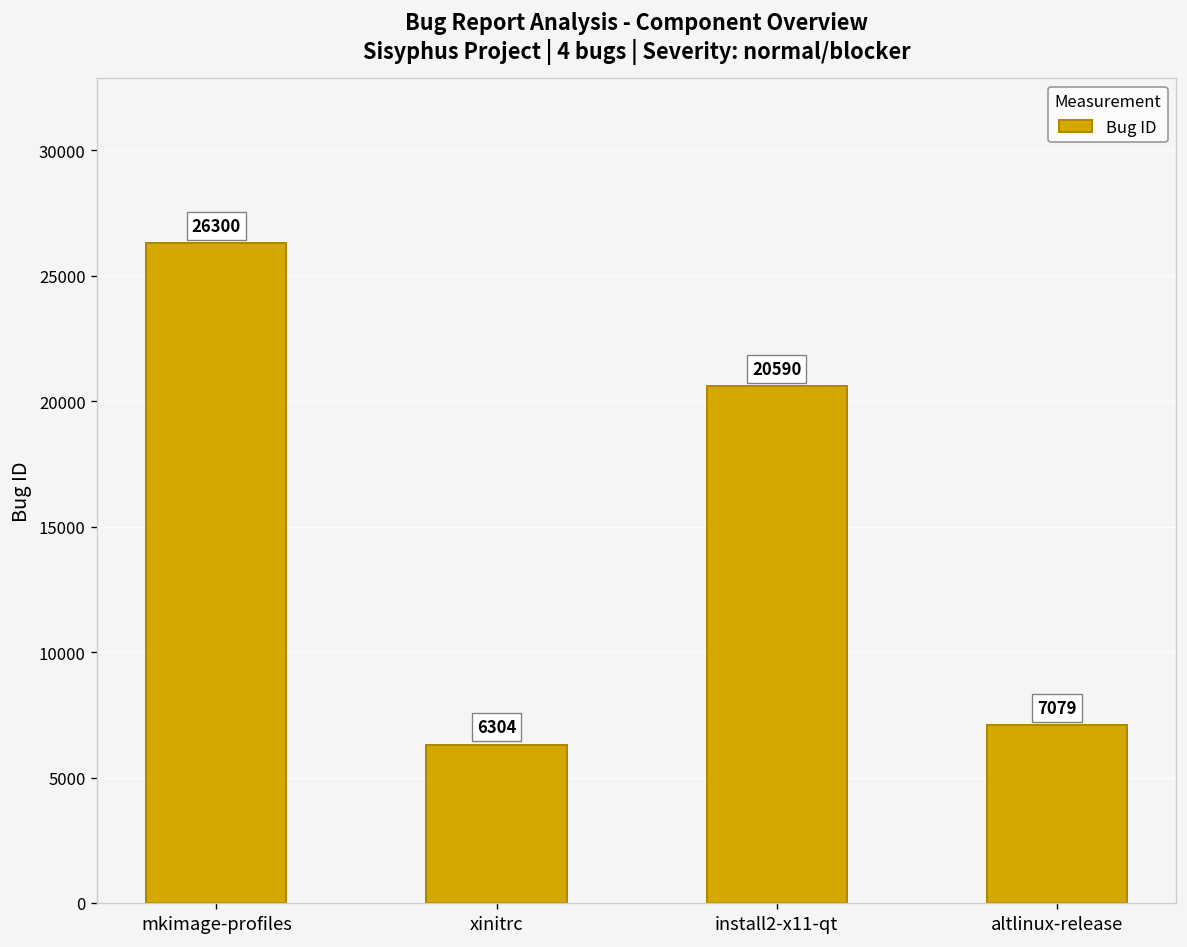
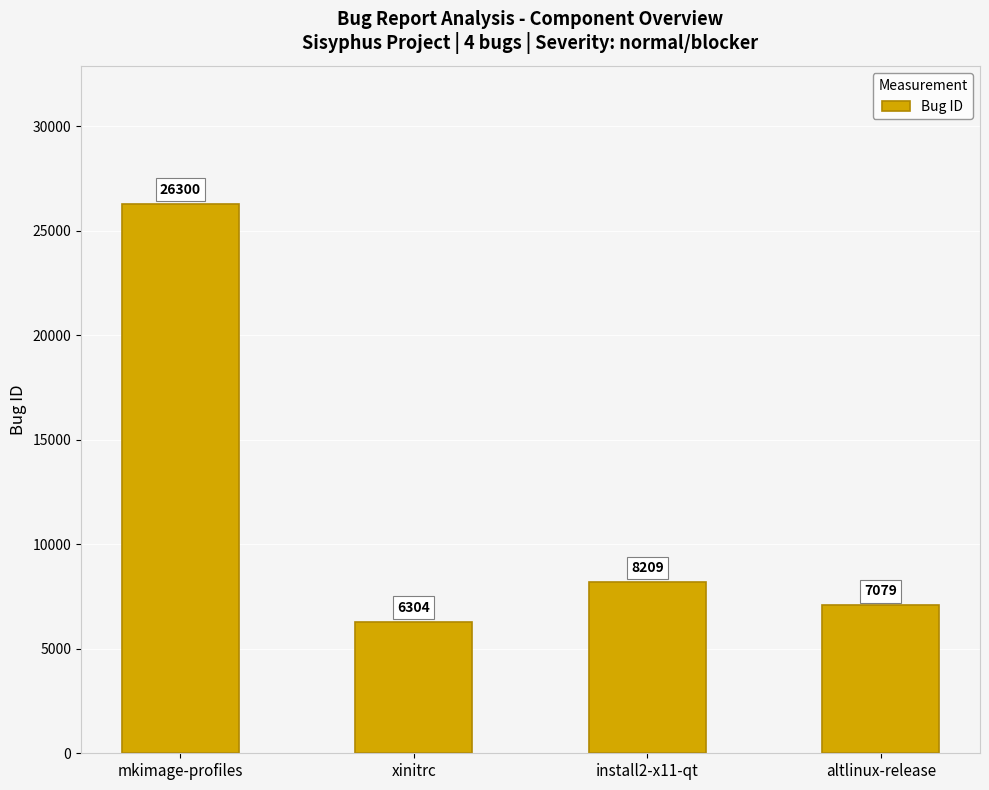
install2-x11-qt: 20590 -> 8209
